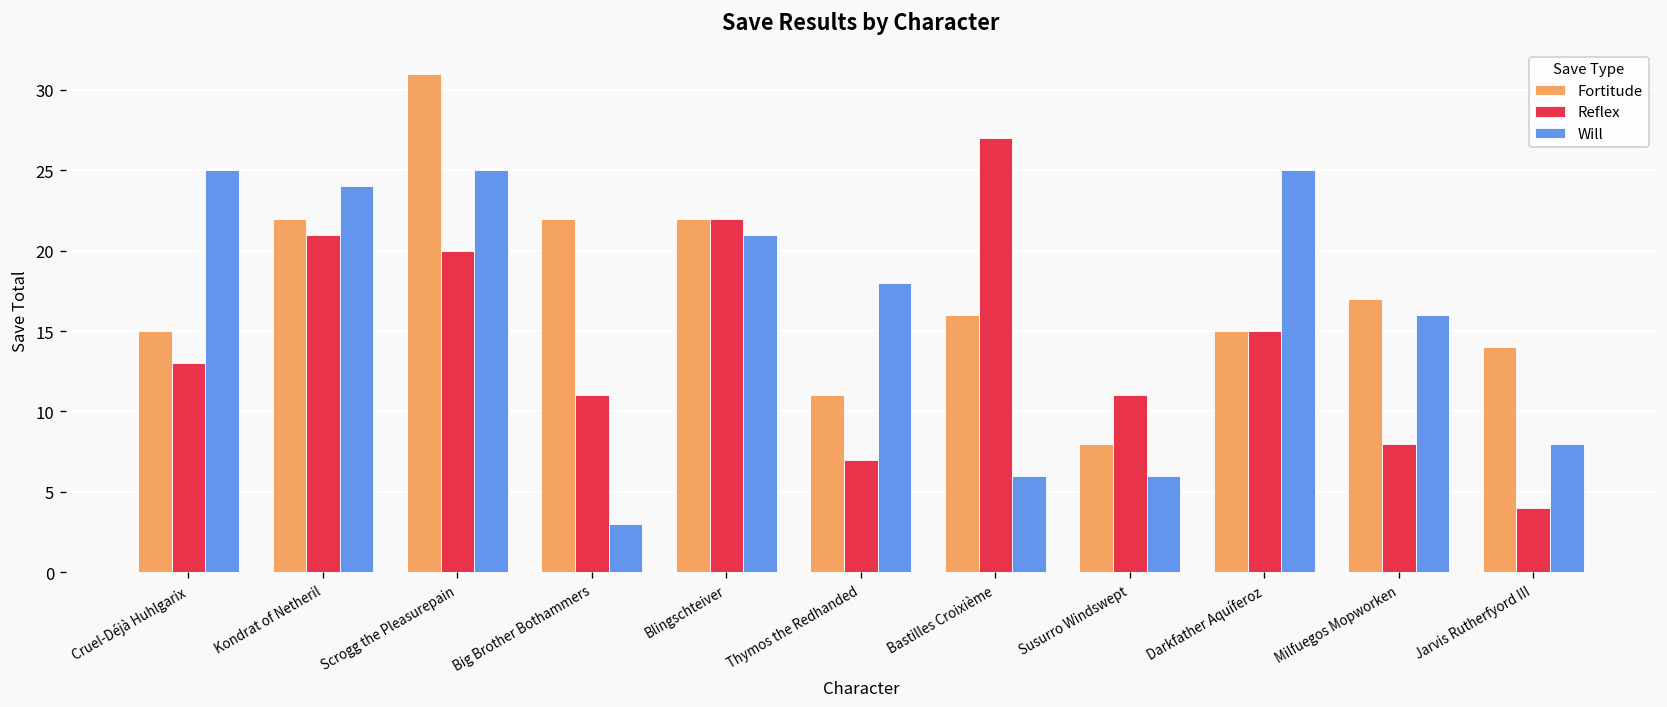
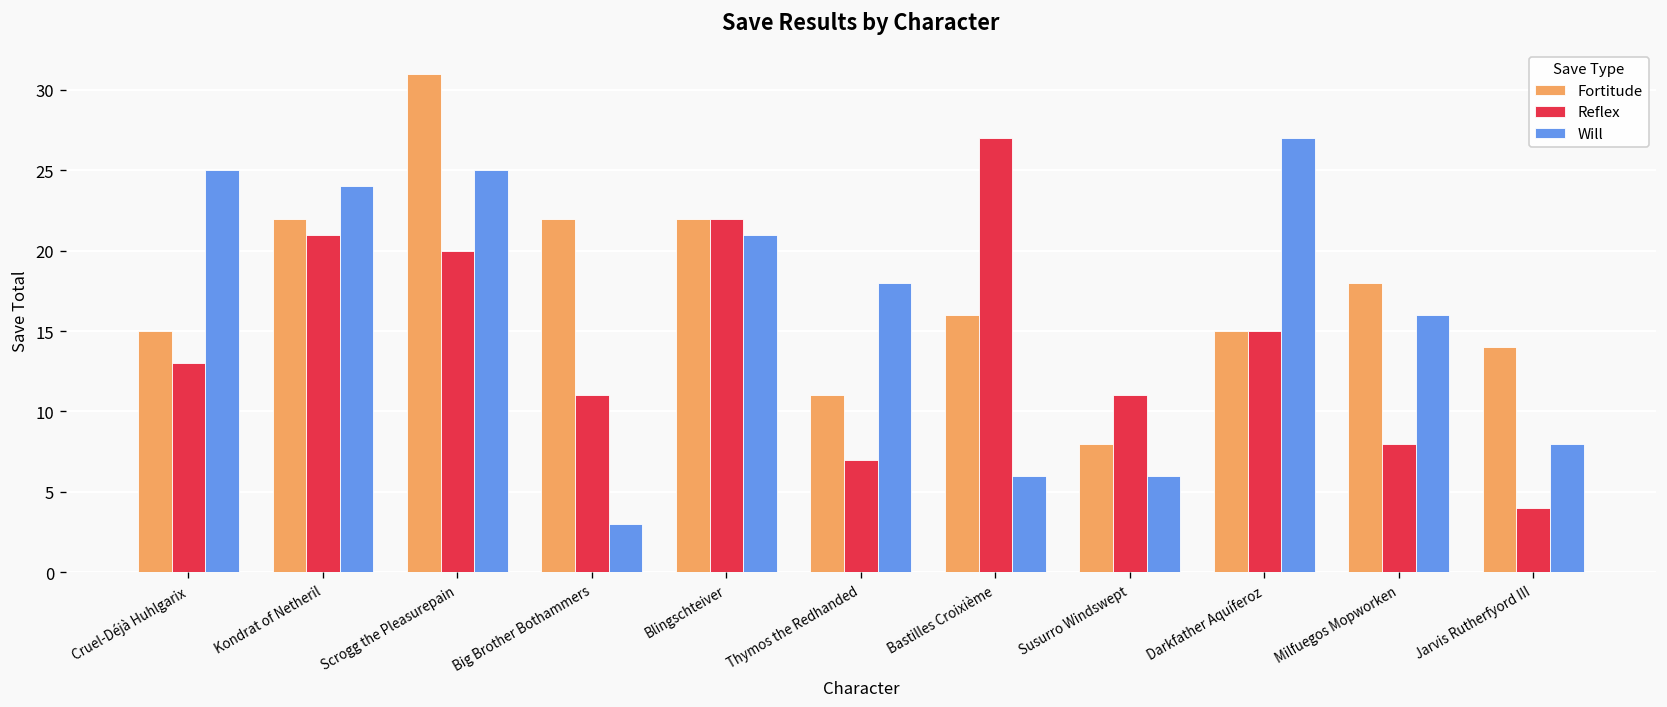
Will, Darkfather Aquíferoz: 25 -> 27
Fortitude, Milfuegos Mopworken: 17 -> 18
